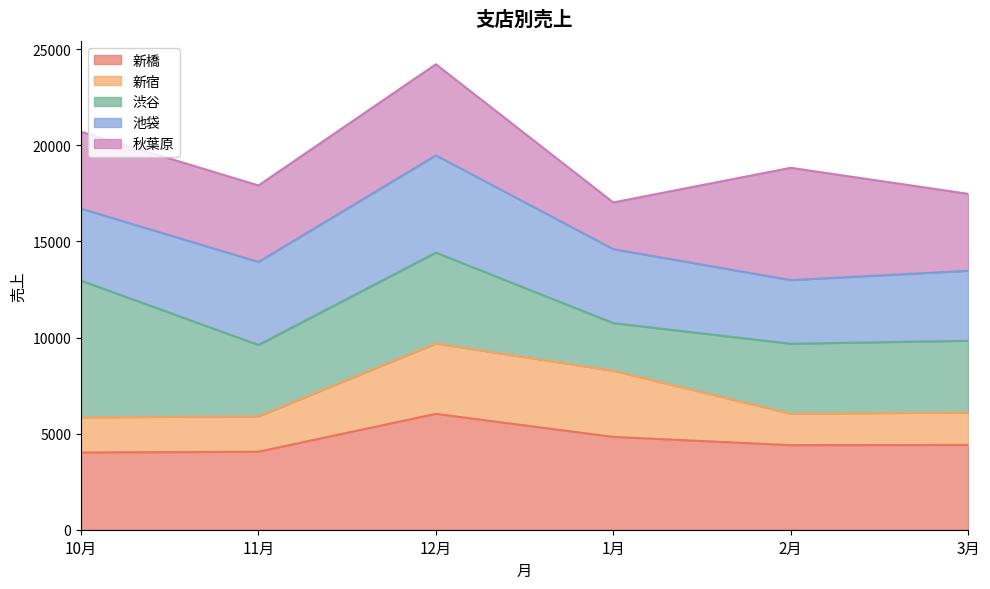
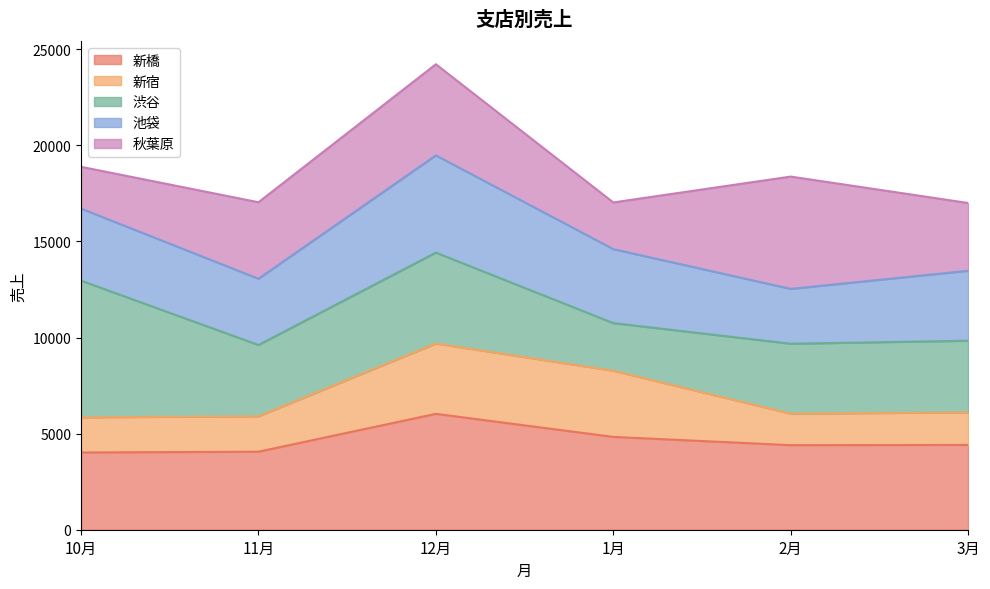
秋葉原, 10月: 4000 -> 2200
池袋, 11月: 4300 -> 3400
池袋, 2月: 3300 -> 2900
秋葉原, 3月: 4000 -> 3500
